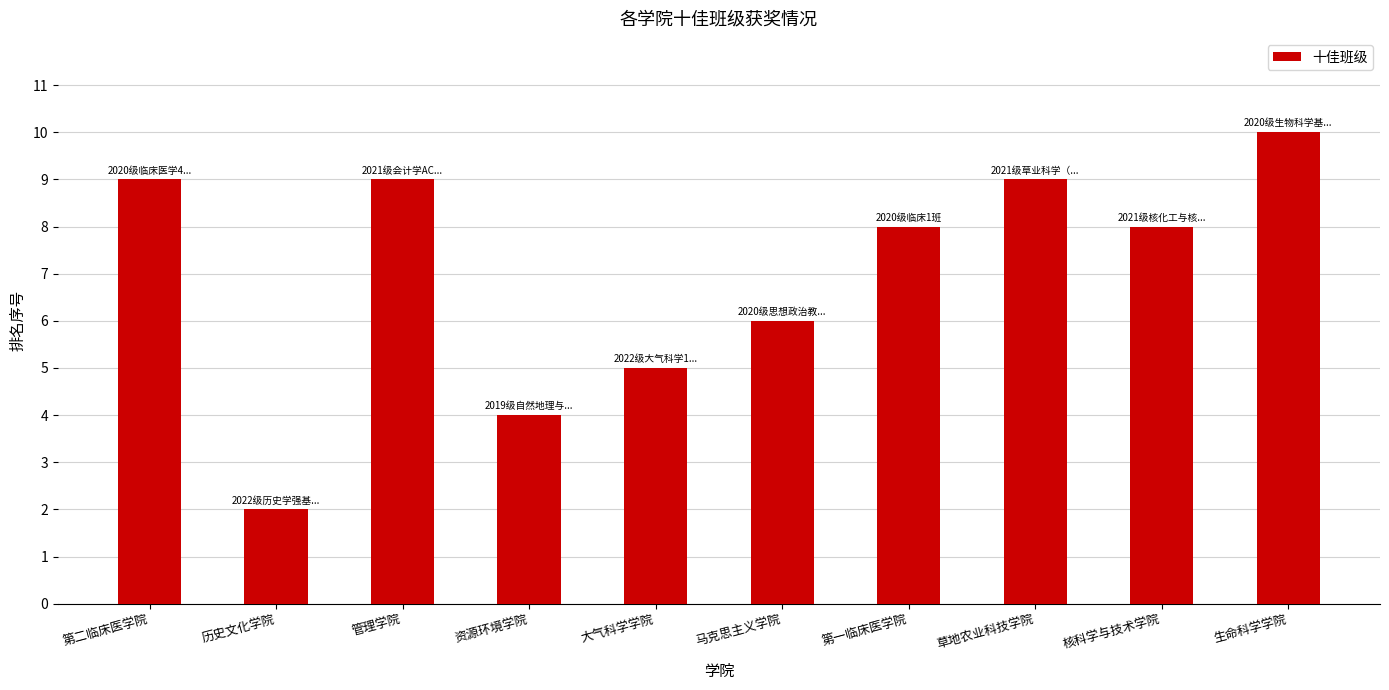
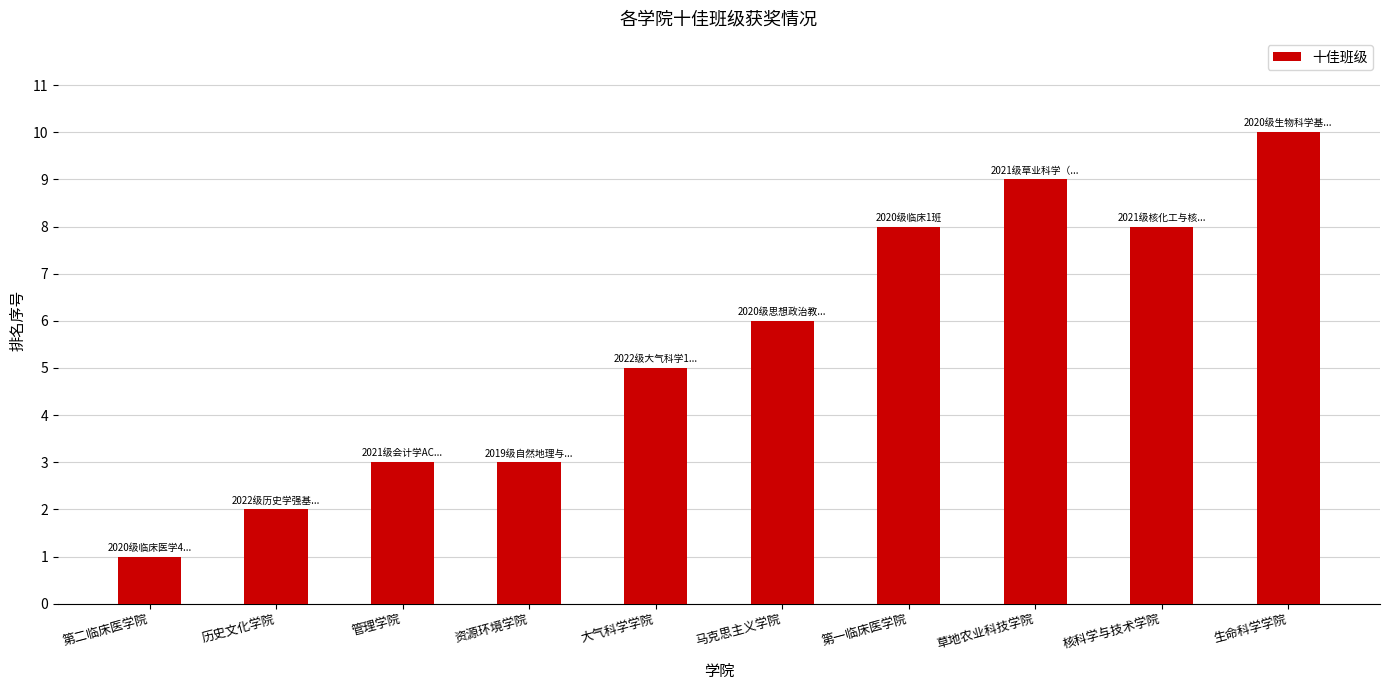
第二临床医学院: 9 -> 1
管理学院: 9 -> 3
资源环境学院: 4 -> 3
